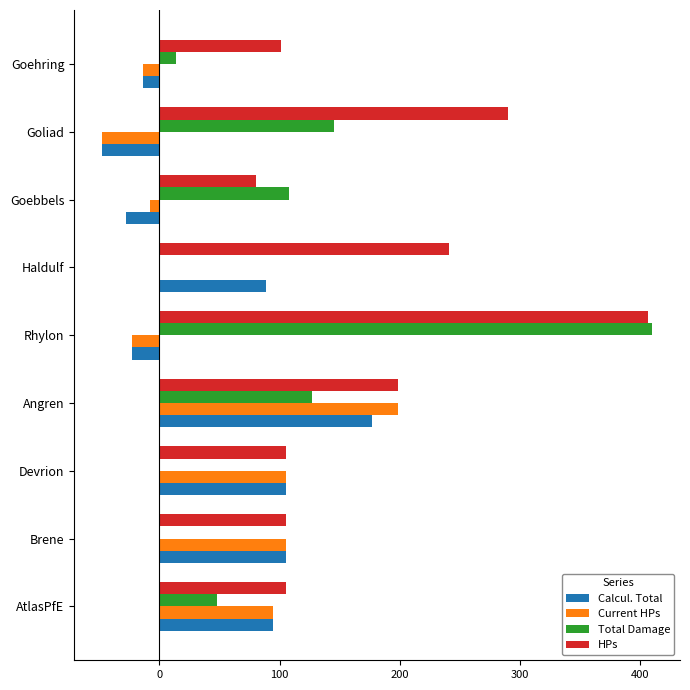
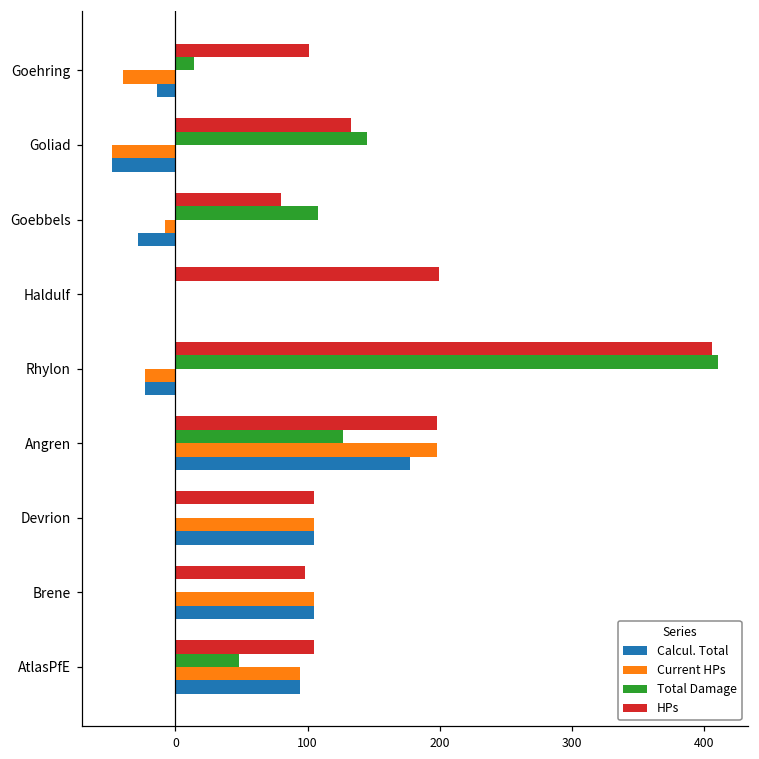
Current HPs, Goehring: -14 -> -40
HPs, Goliad: 290 -> 133
HPs, Haldulf: 241 -> 199
Calcul. Total, Haldulf: 89 -> 0
HPs, Brene: 105 -> 98
